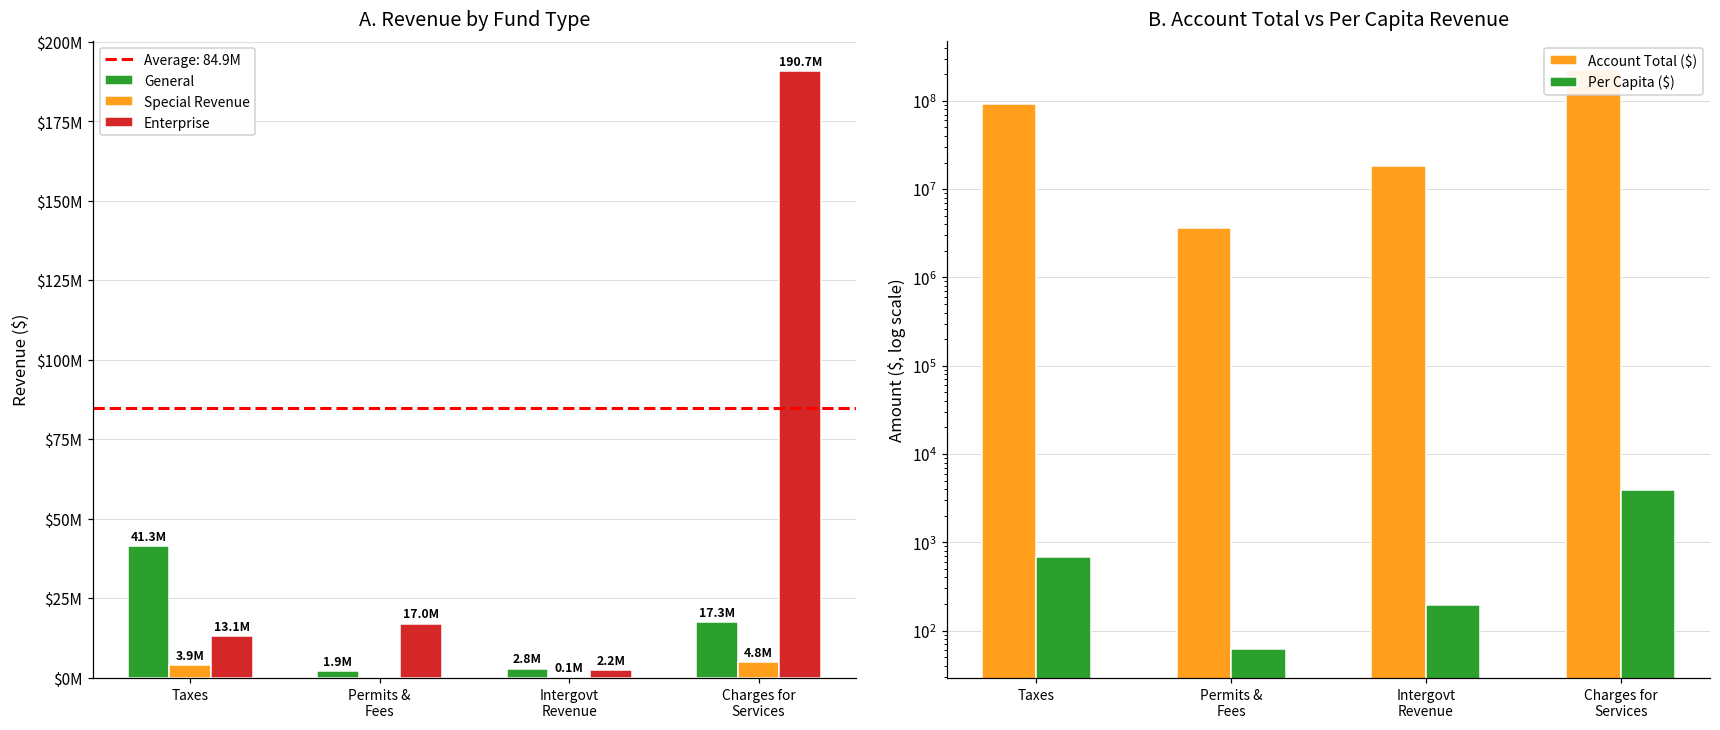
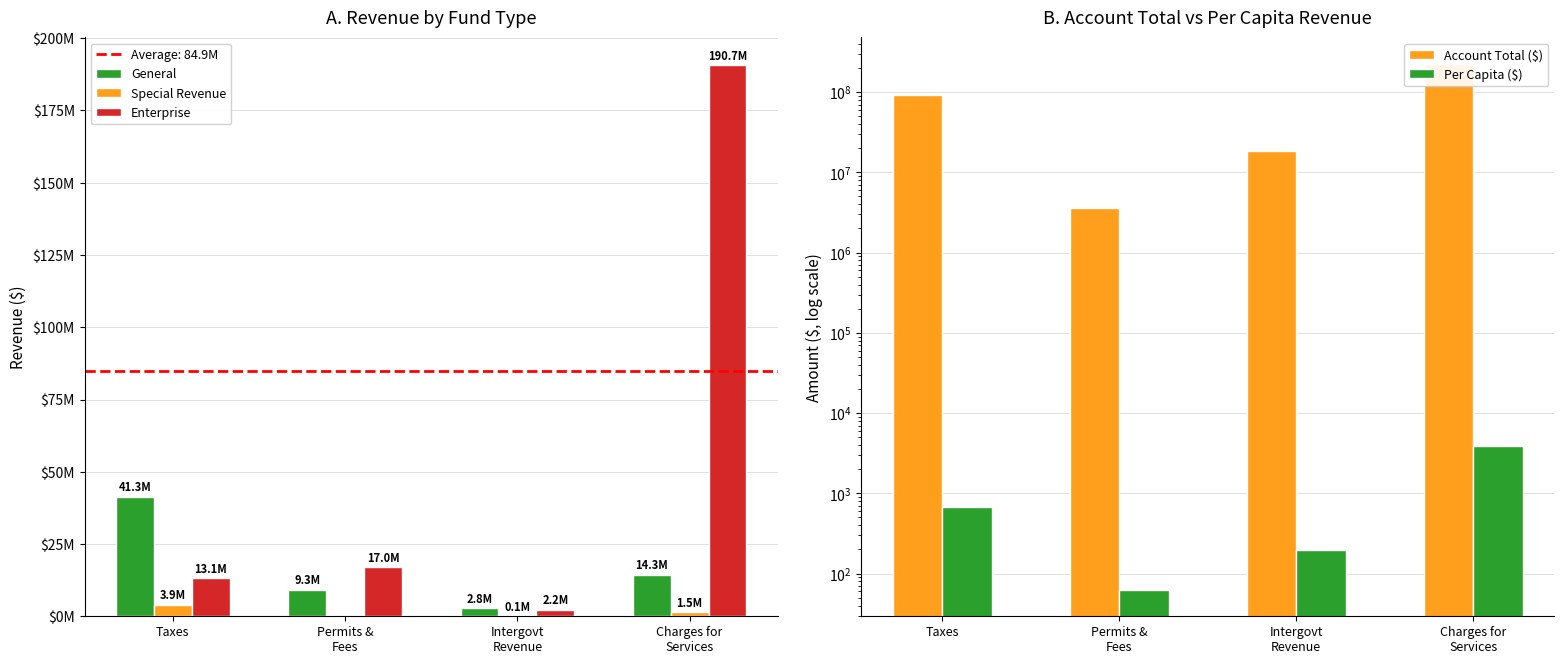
A. Revenue by Fund Type, General, Permits & Fees: 1.9M -> 9.3M
A. Revenue by Fund Type, General, Charges for Services: 17.3M -> 14.3M
A. Revenue by Fund Type, Special Revenue, Charges for Services: 4.8M -> 1.5M
